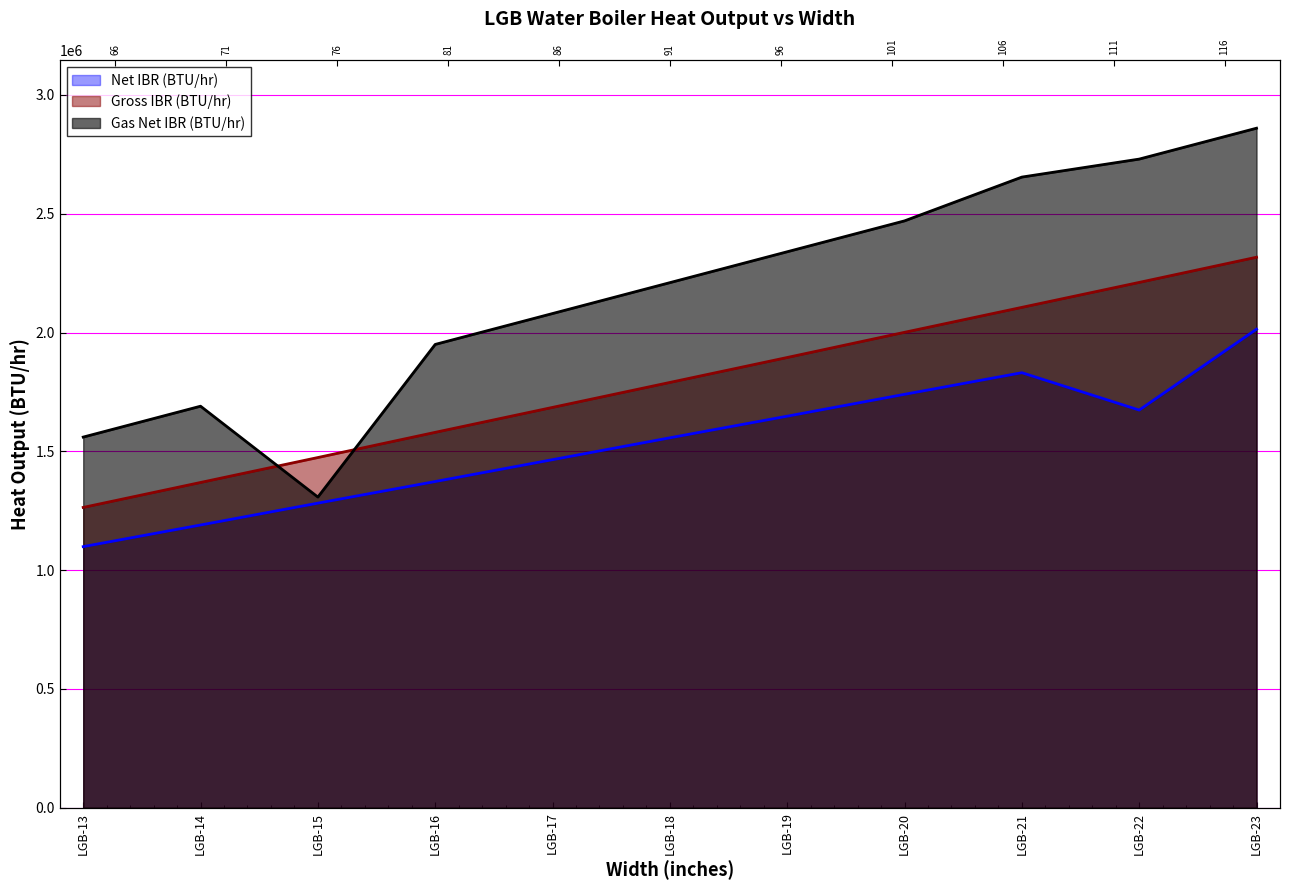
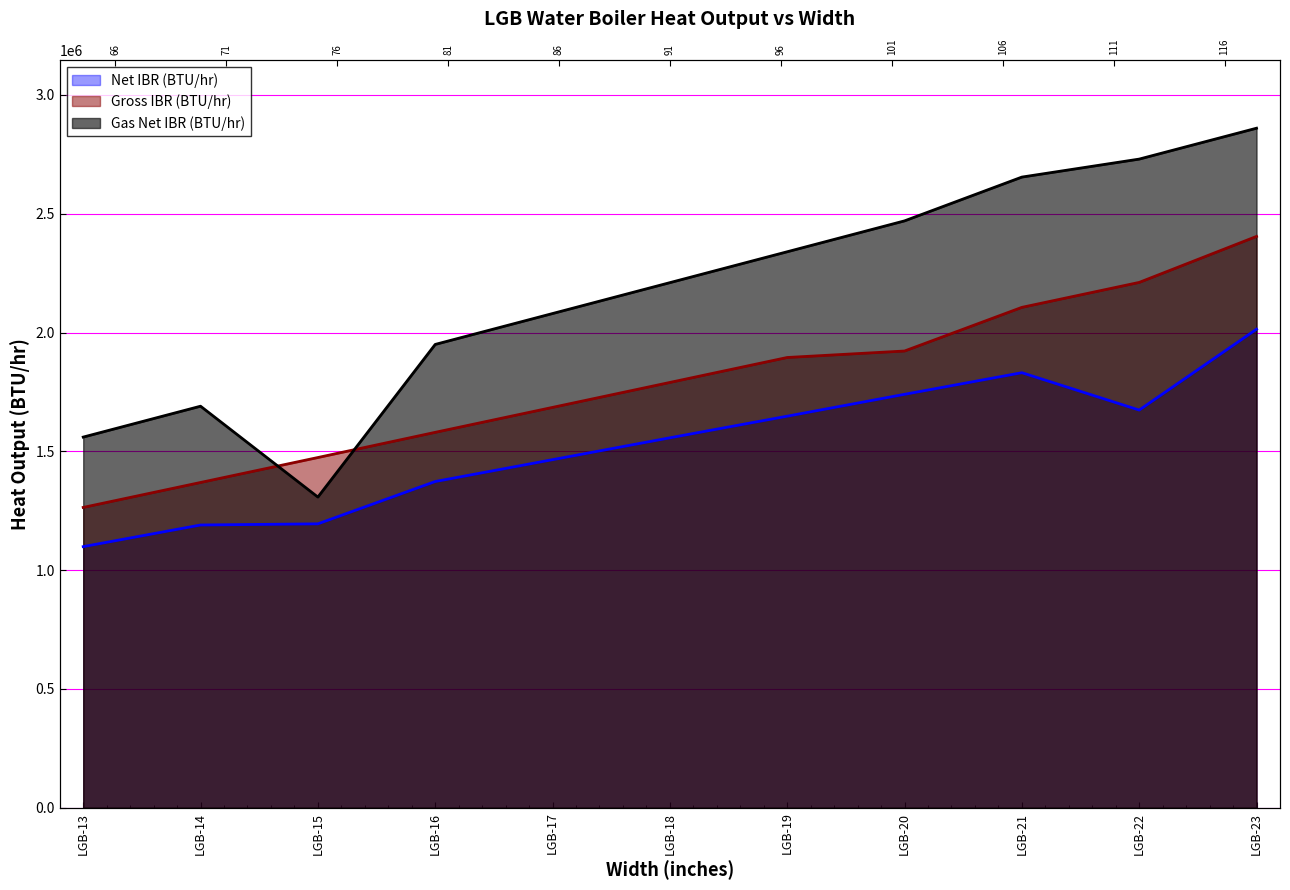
Net IBR (BTU/hr), LGB-15: 1280000 -> 1190000
Gross IBR (BTU/hr), LGB-20: 2000000 -> 1920000
Gross IBR (BTU/hr), LGB-23: 2320000 -> 2400000
